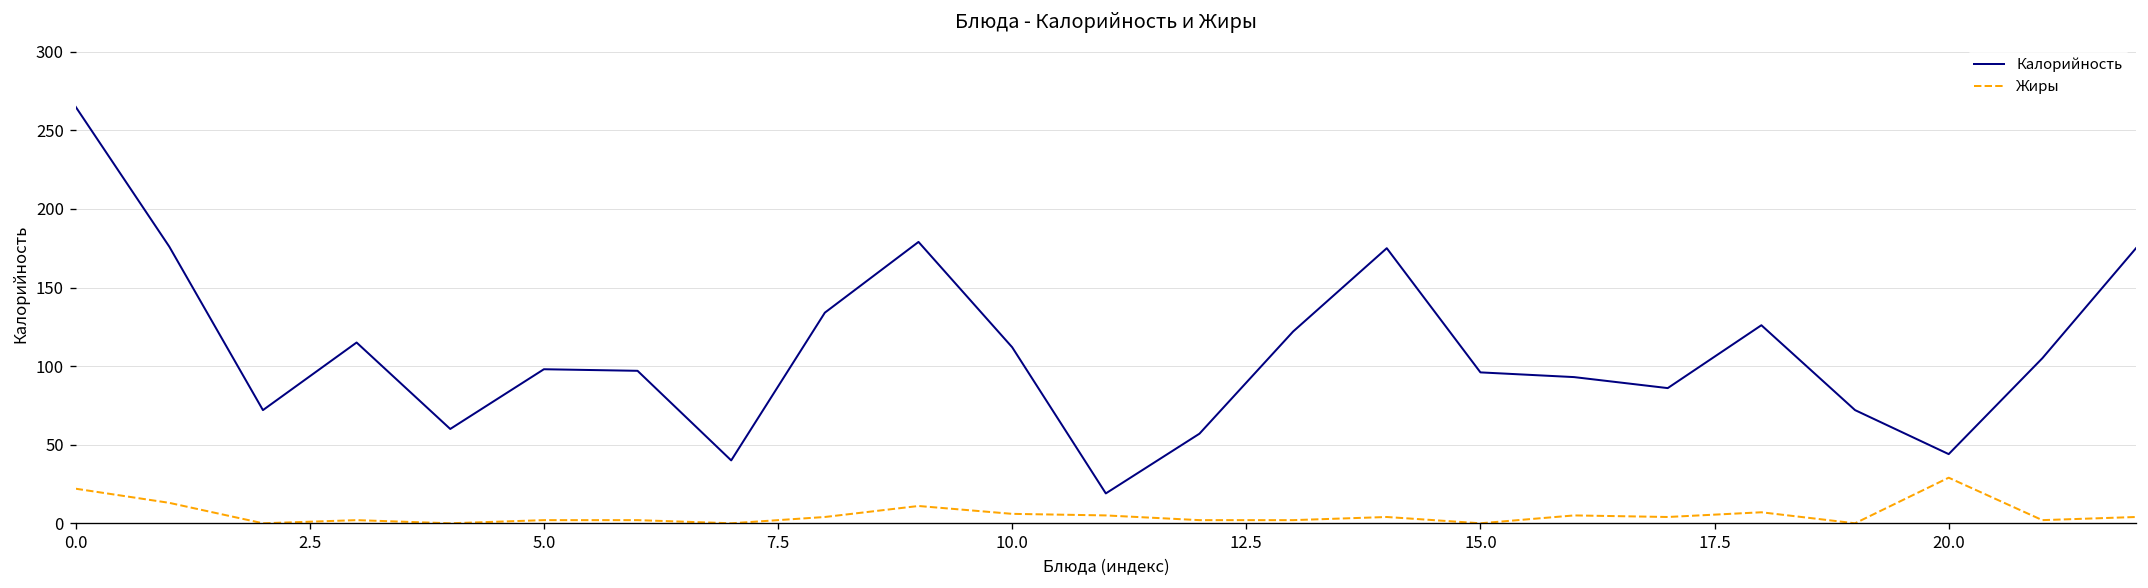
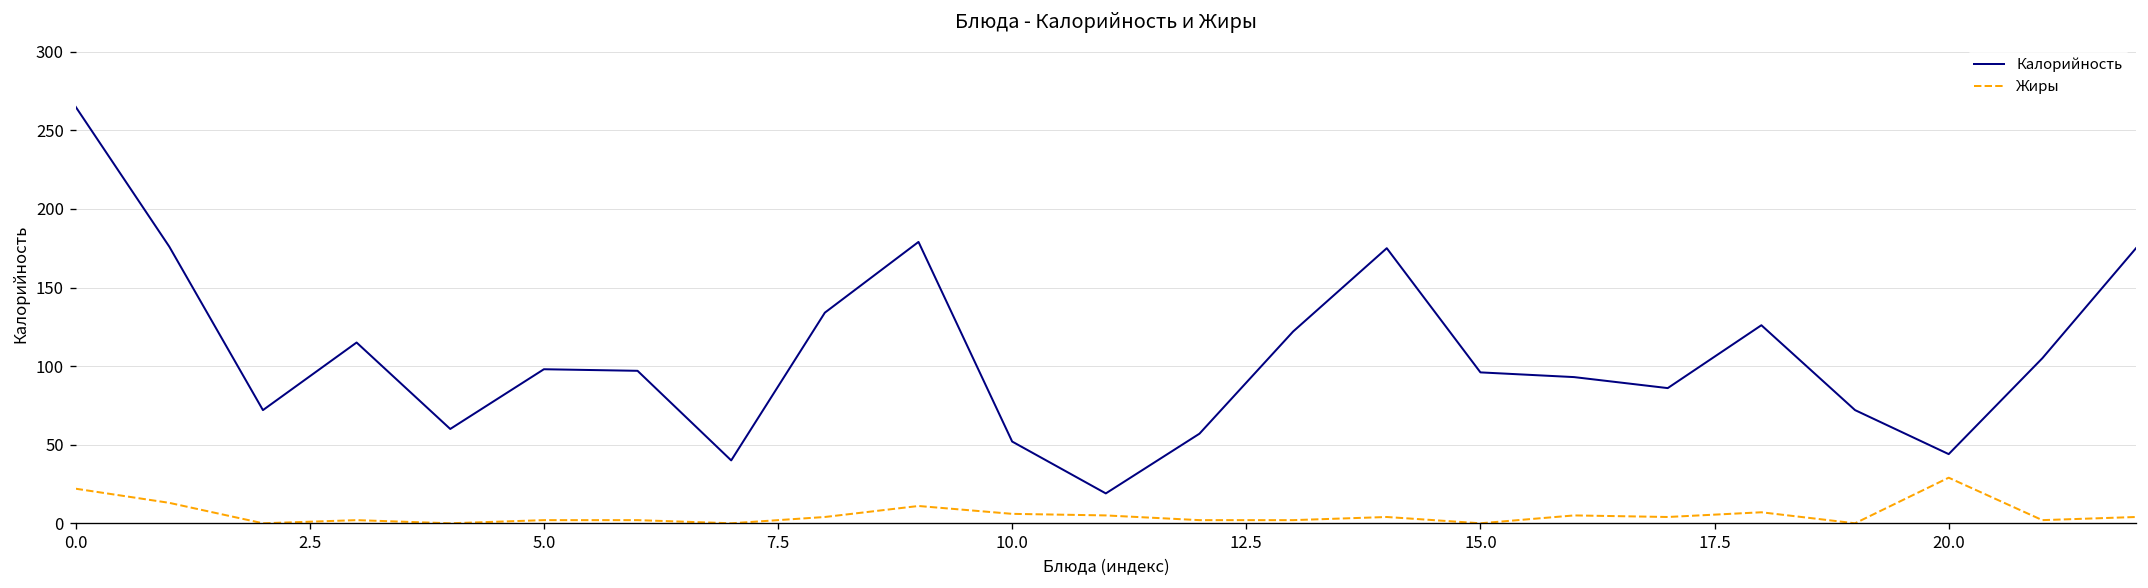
Калорийность, 10.0: 112 -> 52
